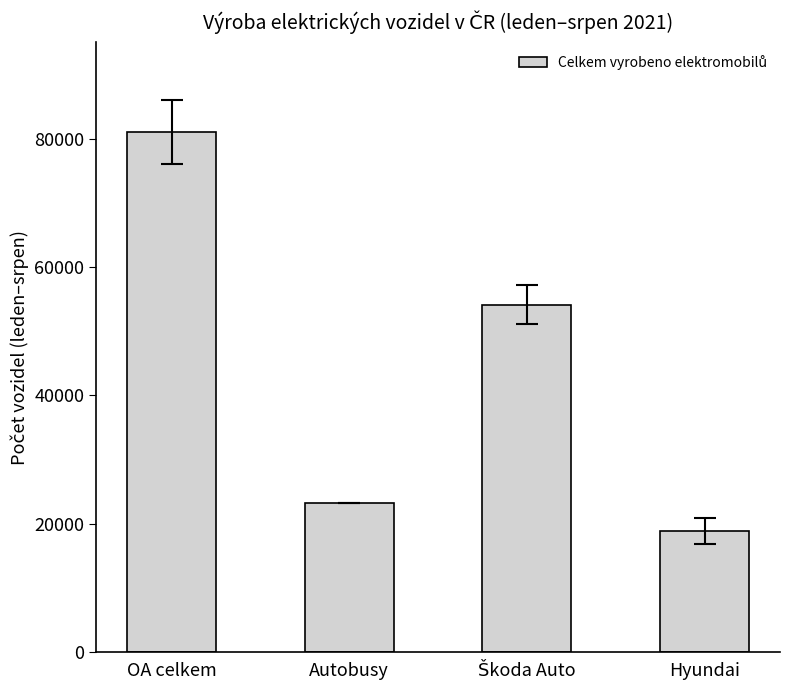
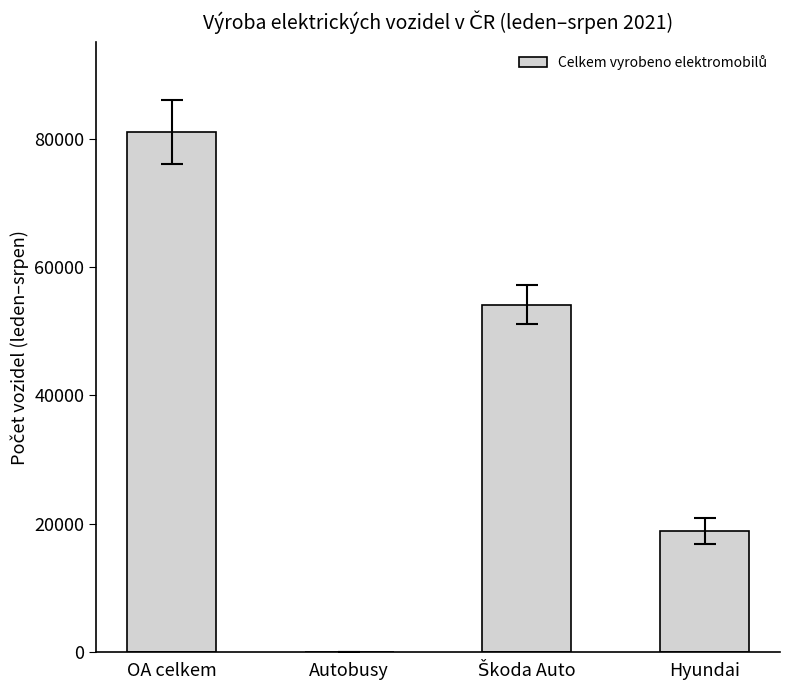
Celkem vyrobeno elektromobilů, Autobusy: 23000 -> 0
